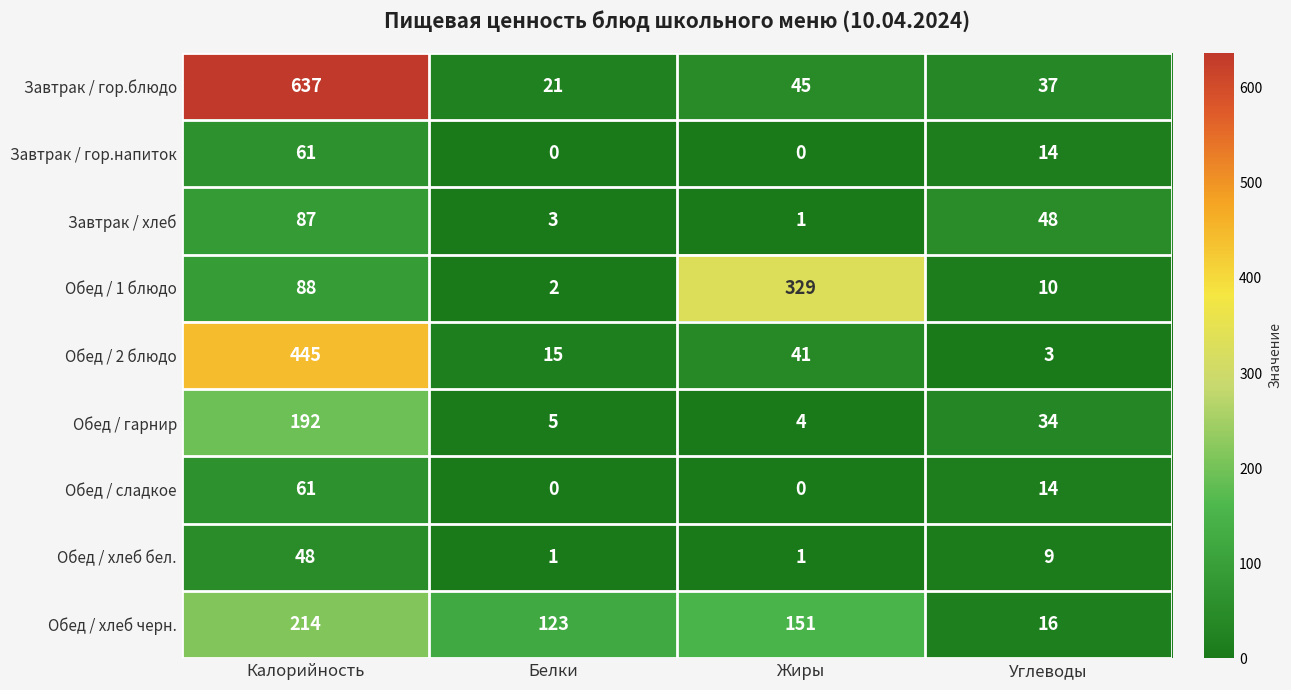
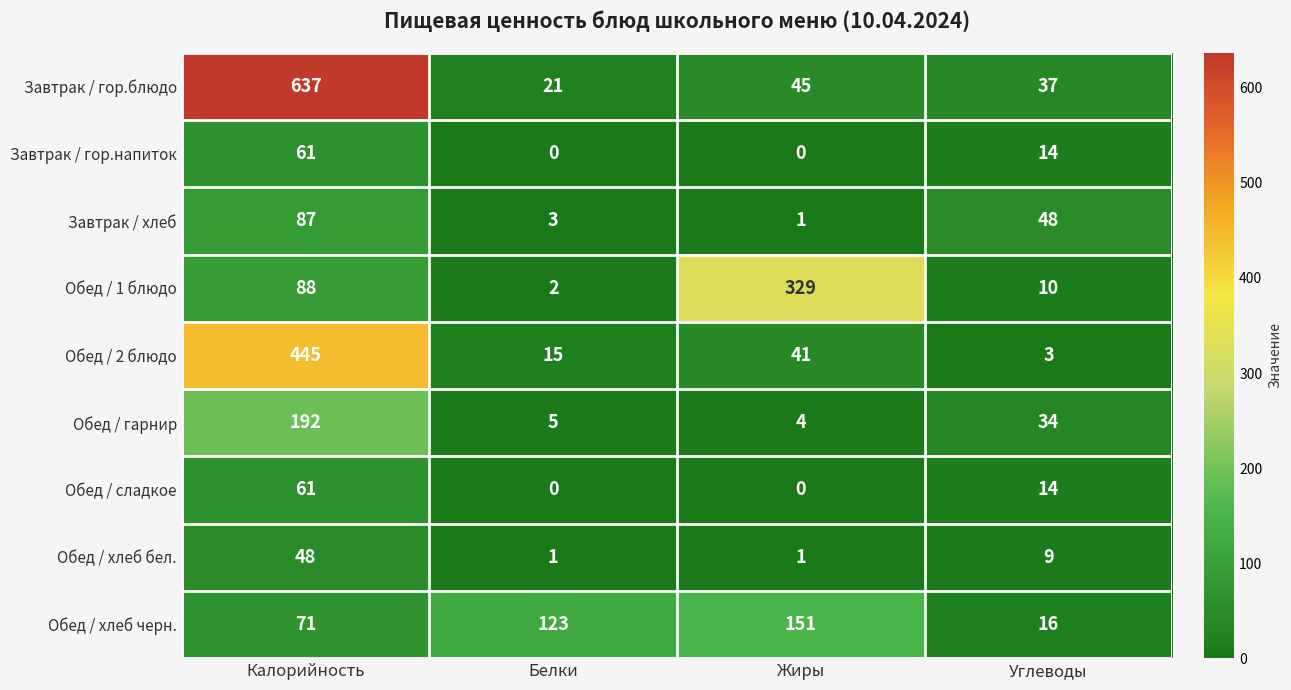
Обед / хлеб черн., Калорийность: 214 -> 71
